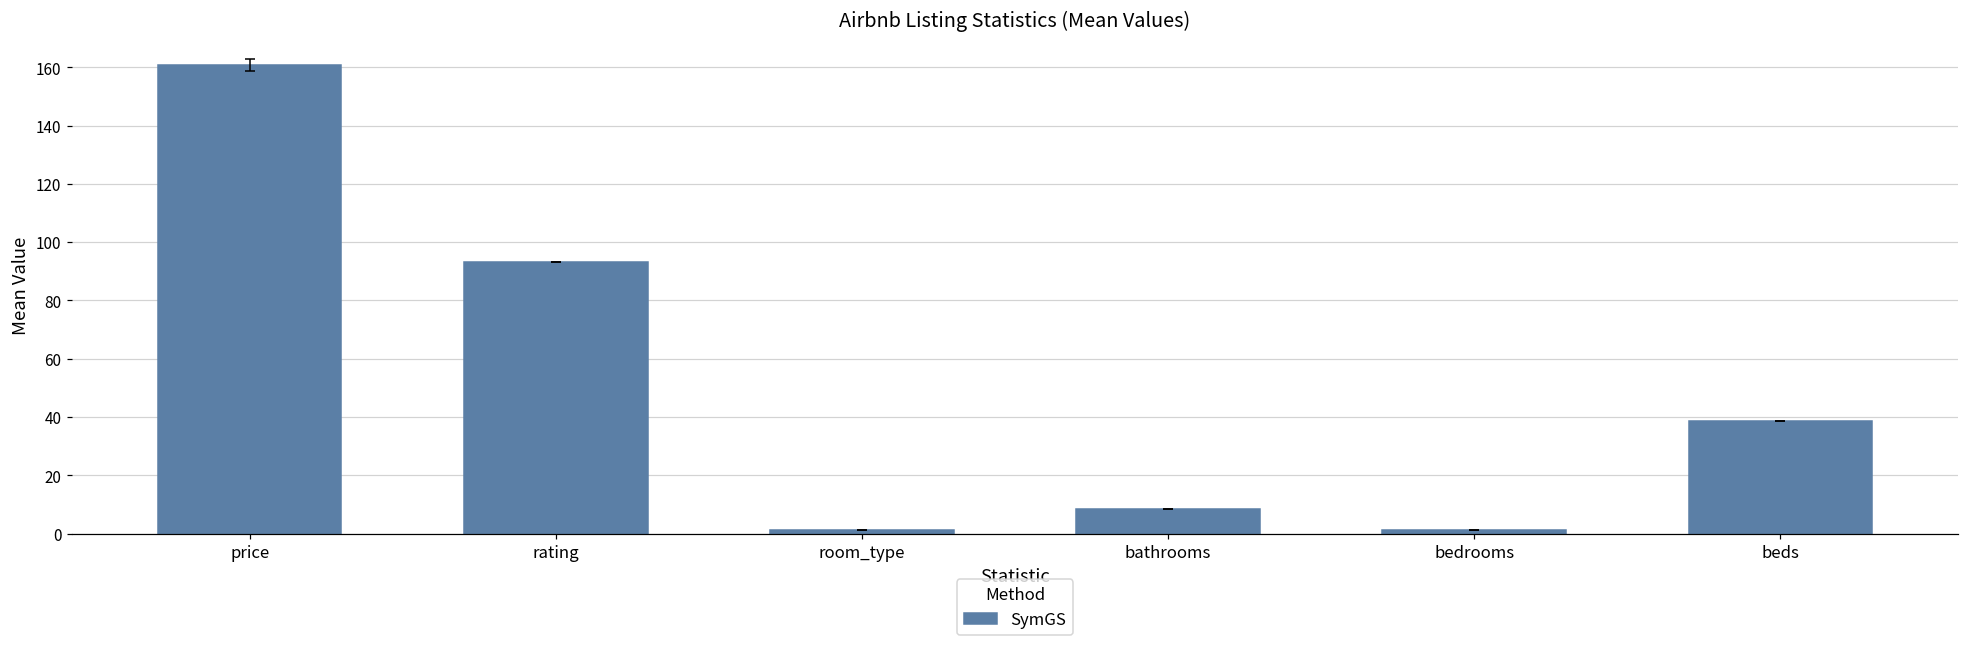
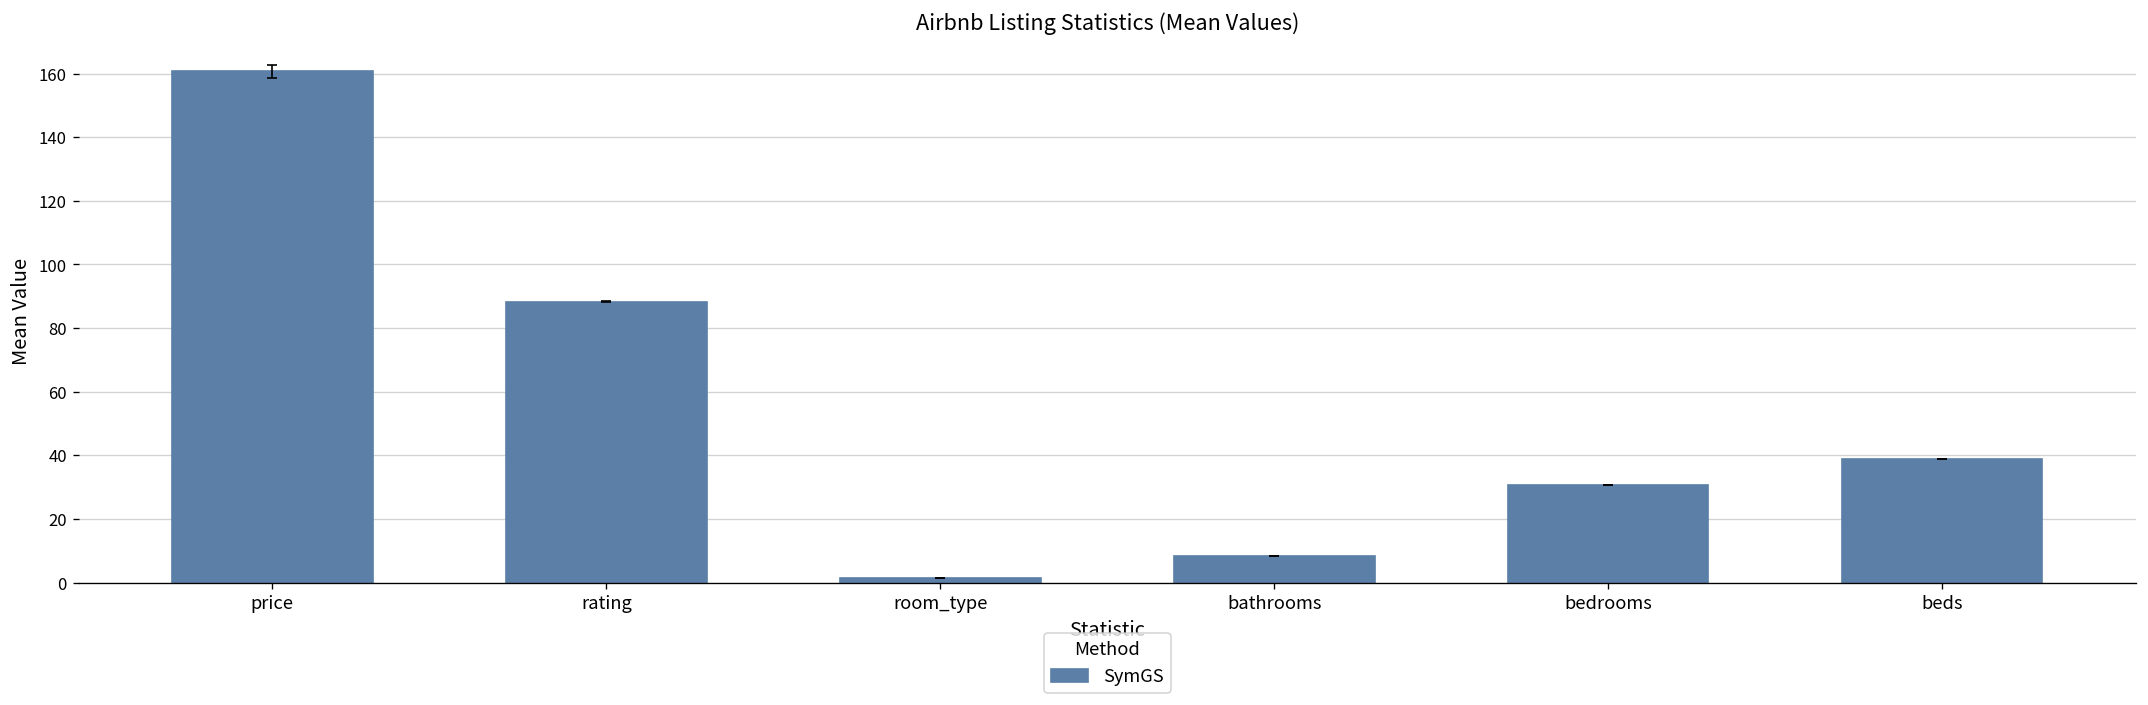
SymGS, rating: 93 -> 88
SymGS, bedrooms: 1 -> 31
